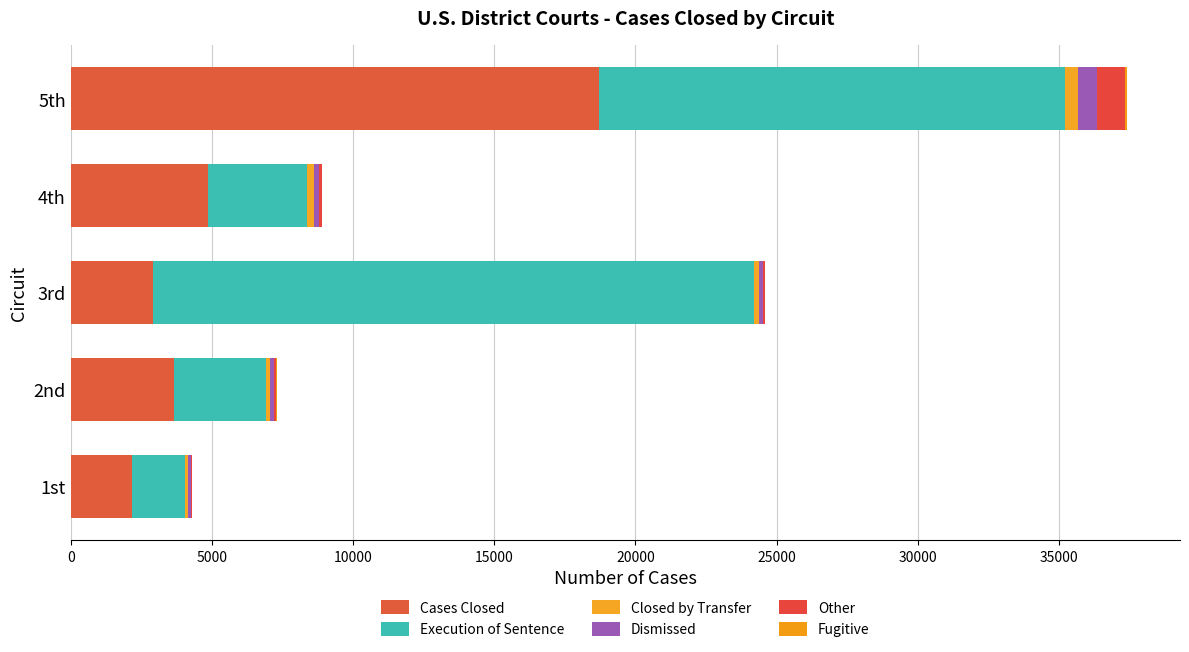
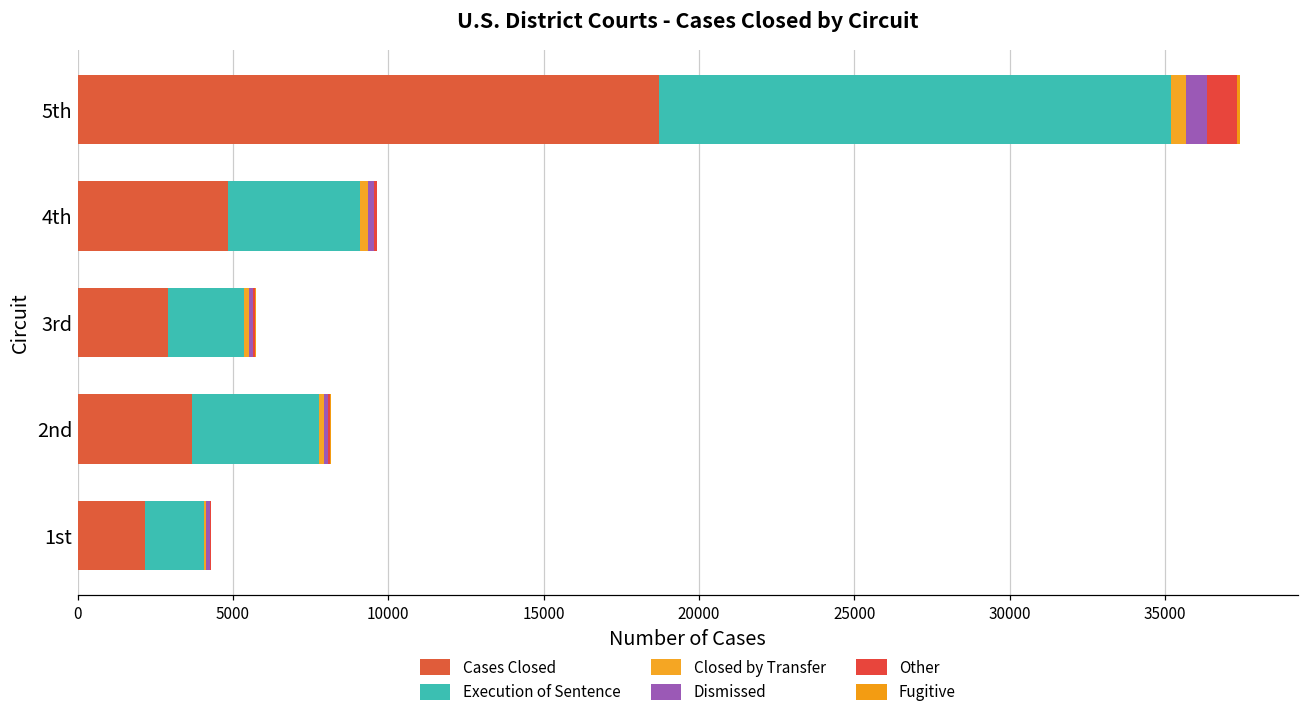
Execution of Sentence, 4th: 3500 -> 4200
Execution of Sentence, 3rd: 21300 -> 2400
Execution of Sentence, 2nd: 3200 -> 4100
